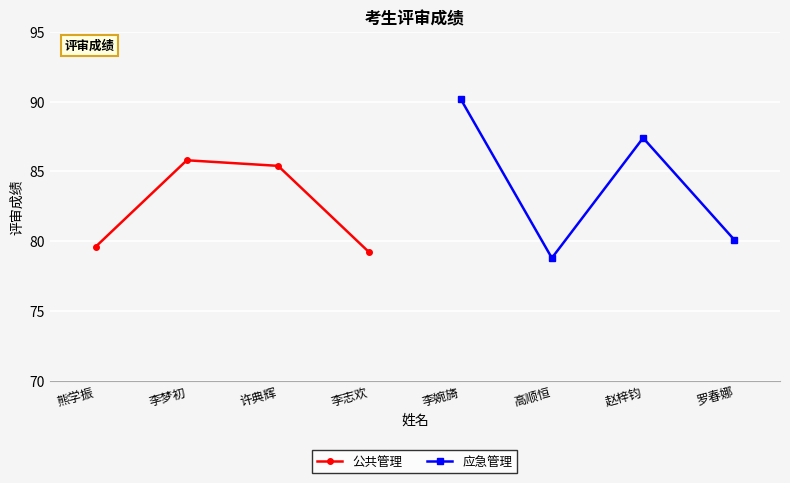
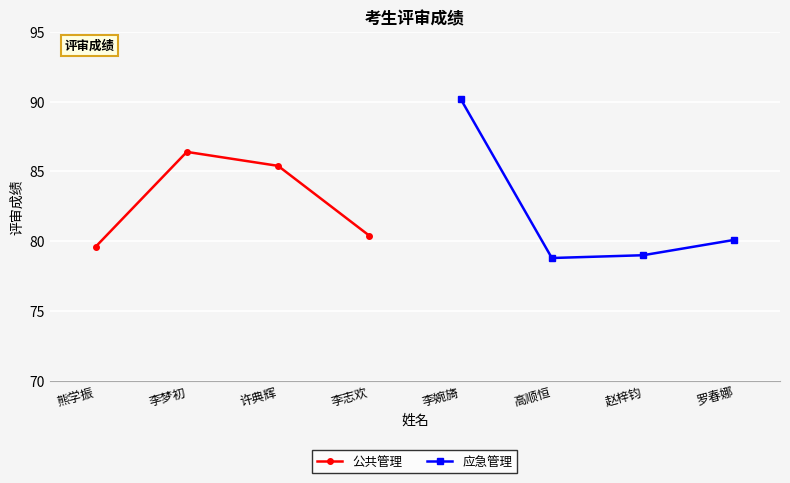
公共管理, 李梦初: 85.8 -> 86.4
公共管理, 李志欢: 79.2 -> 80.4
应急管理, 赵梓钧: 87.4 -> 79.0
